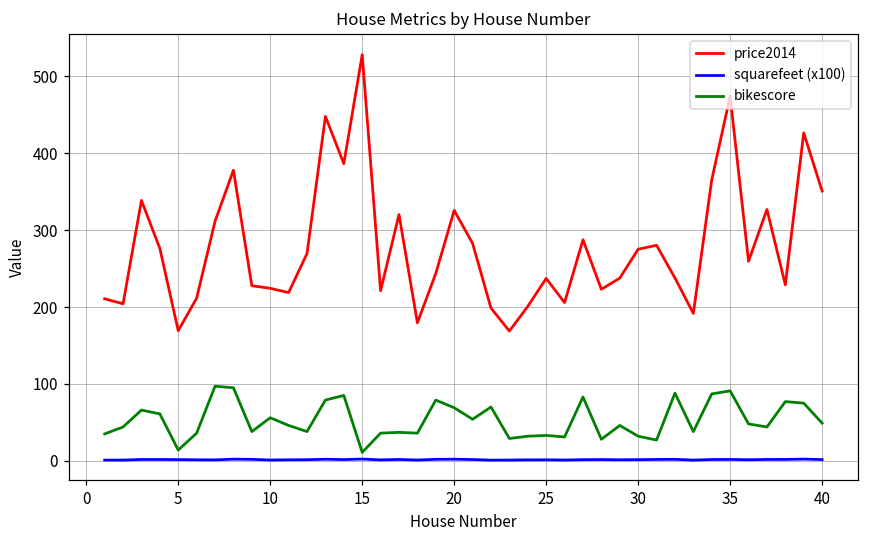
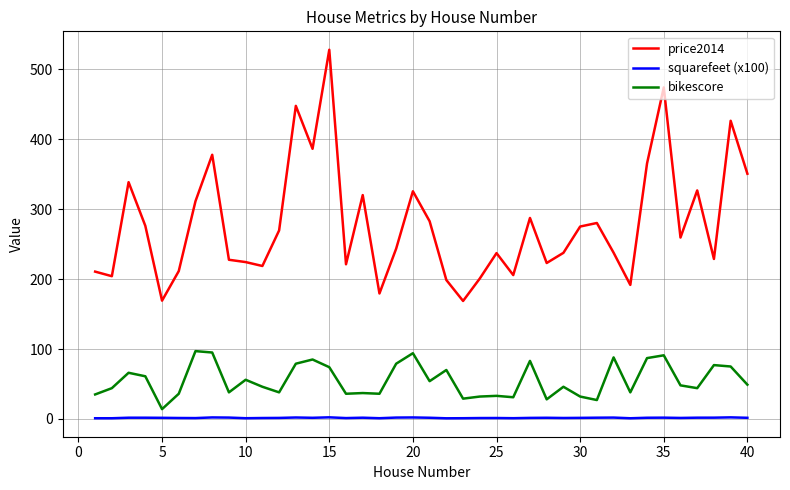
bikescore, 15: 10 -> 70
bikescore, 20: 70 -> 90
